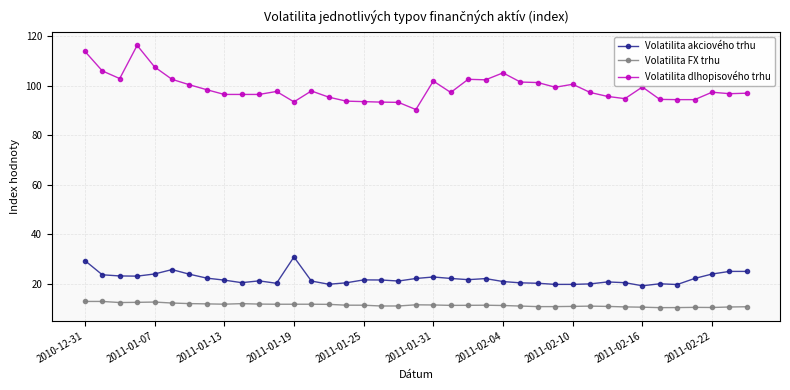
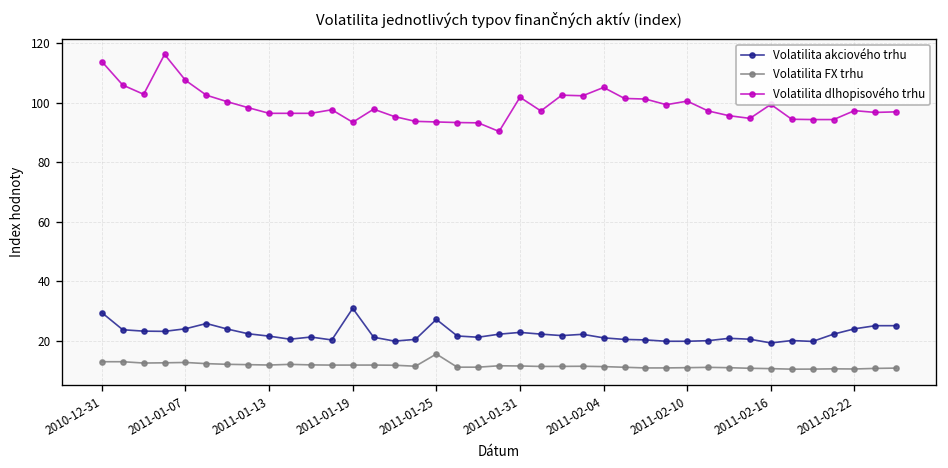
Volatilita akciového trhu, 2011-01-25: 22 -> 27
Volatilita FX trhu, 2011-01-25: 11 -> 15
